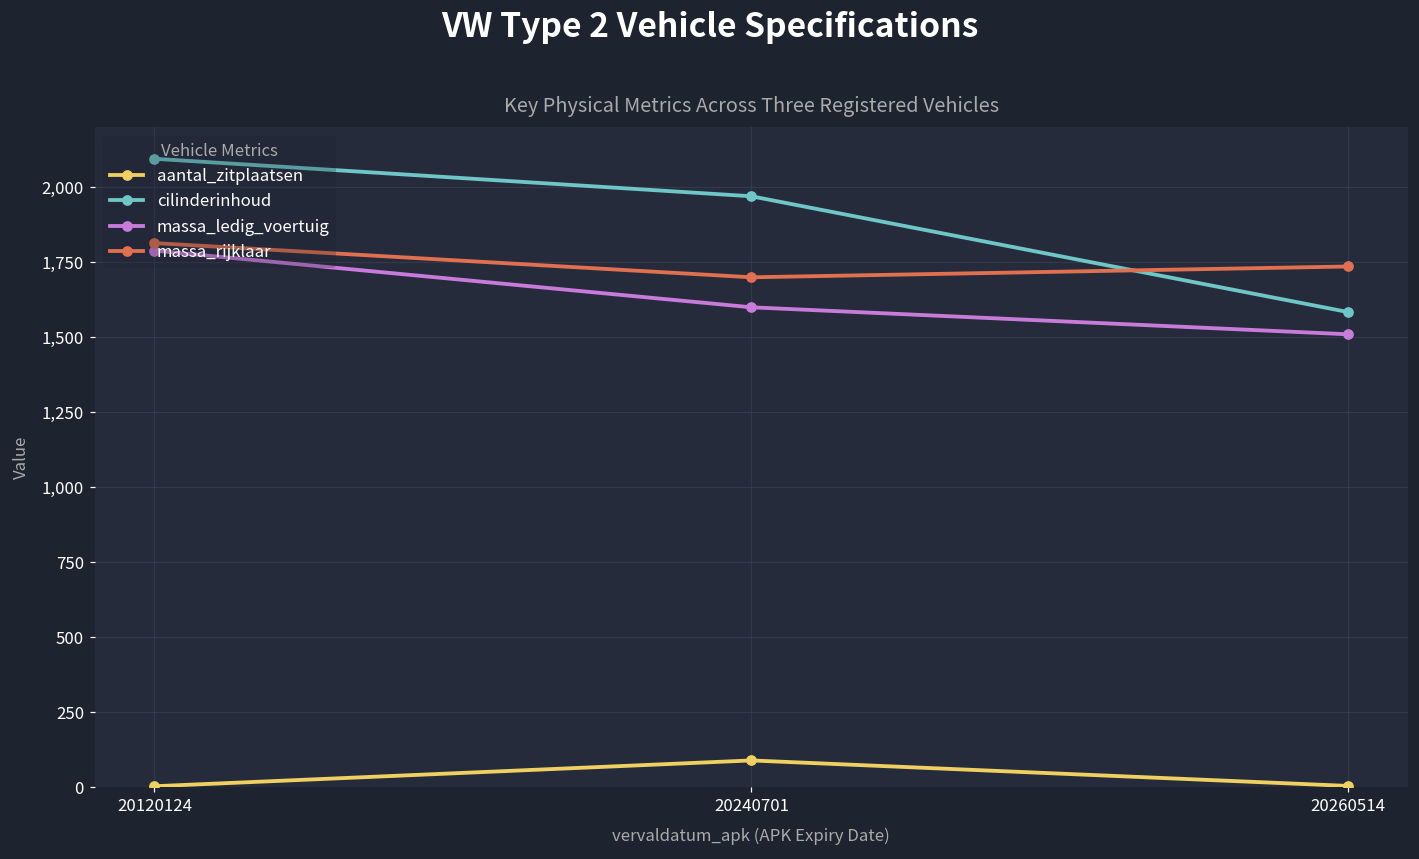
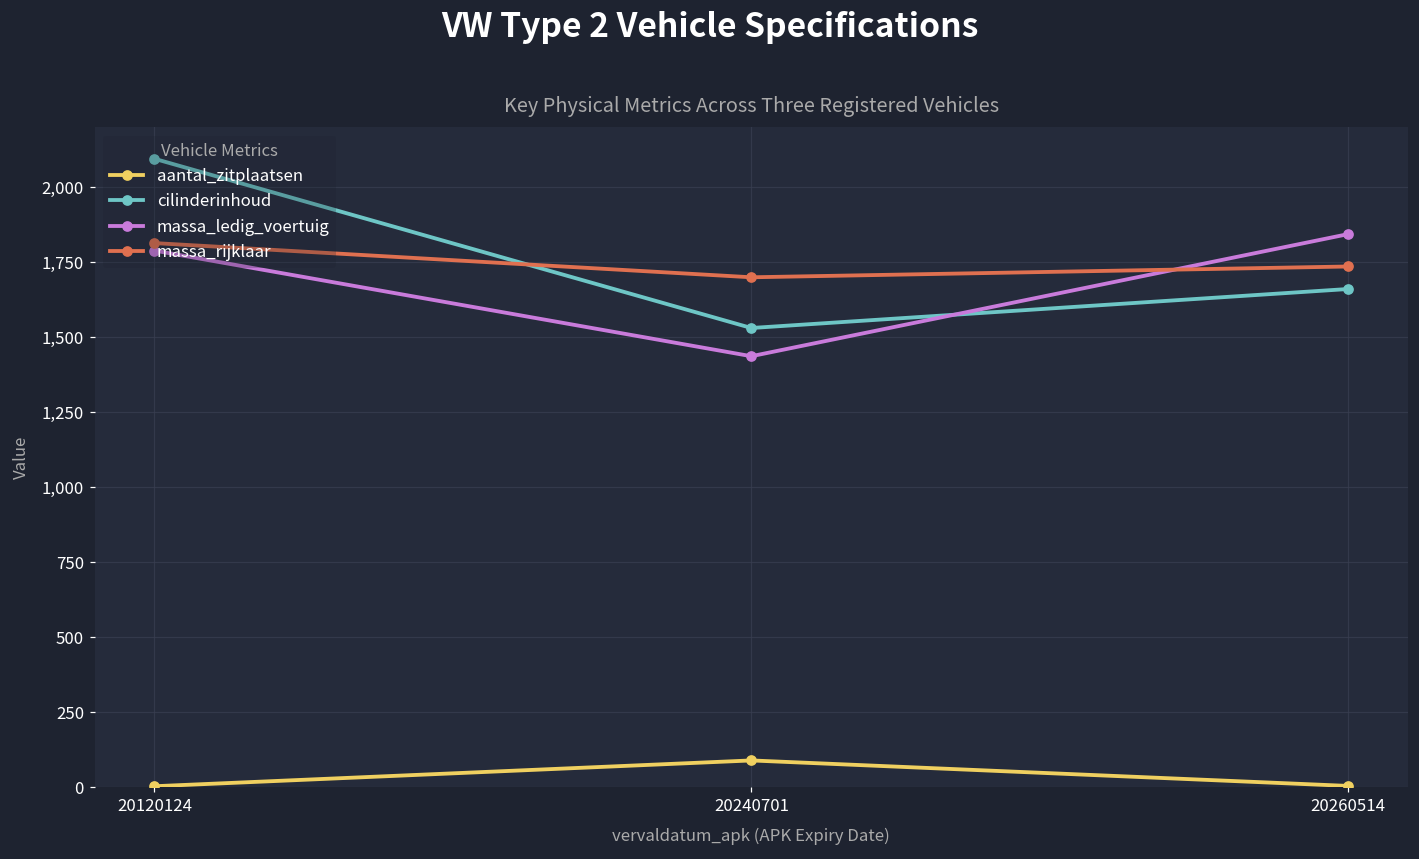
cilinderinhoud, 20240701: 1,970 -> 1,530
massa_ledig_voertuig, 20240701: 1,600 -> 1,440
cilinderinhoud, 20260514: 1,580 -> 1,660
massa_ledig_voertuig, 20260514: 1,510 -> 1,840
